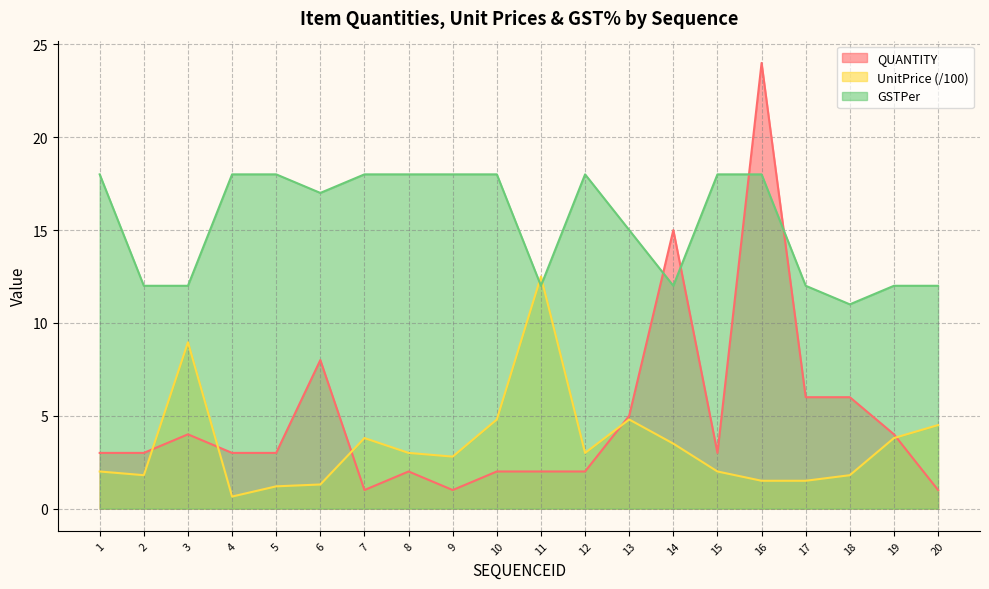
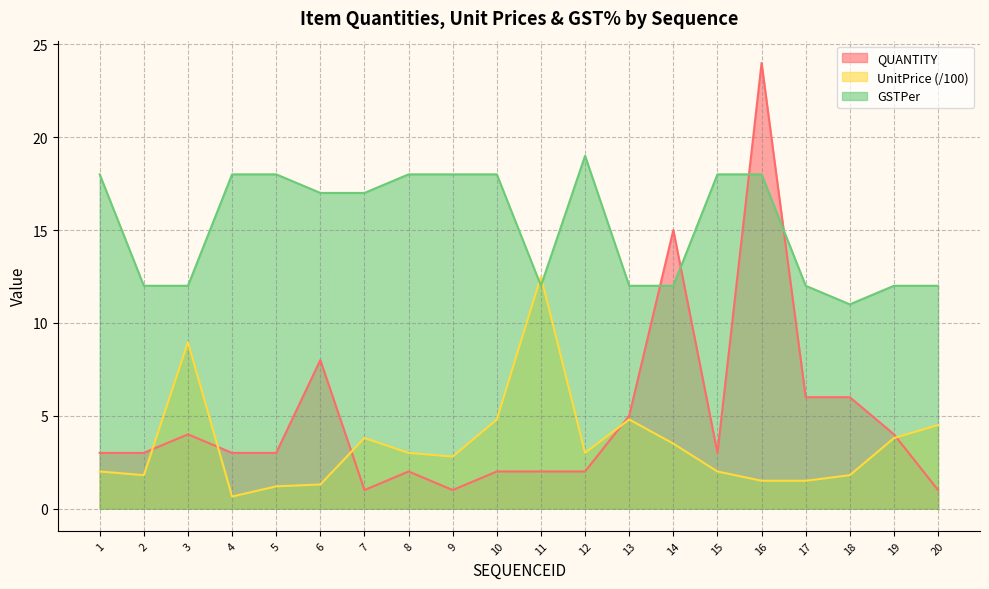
GSTPer, 7: 18 -> 17
GSTPer, 12: 18 -> 19
GSTPer, 13: 15 -> 12
